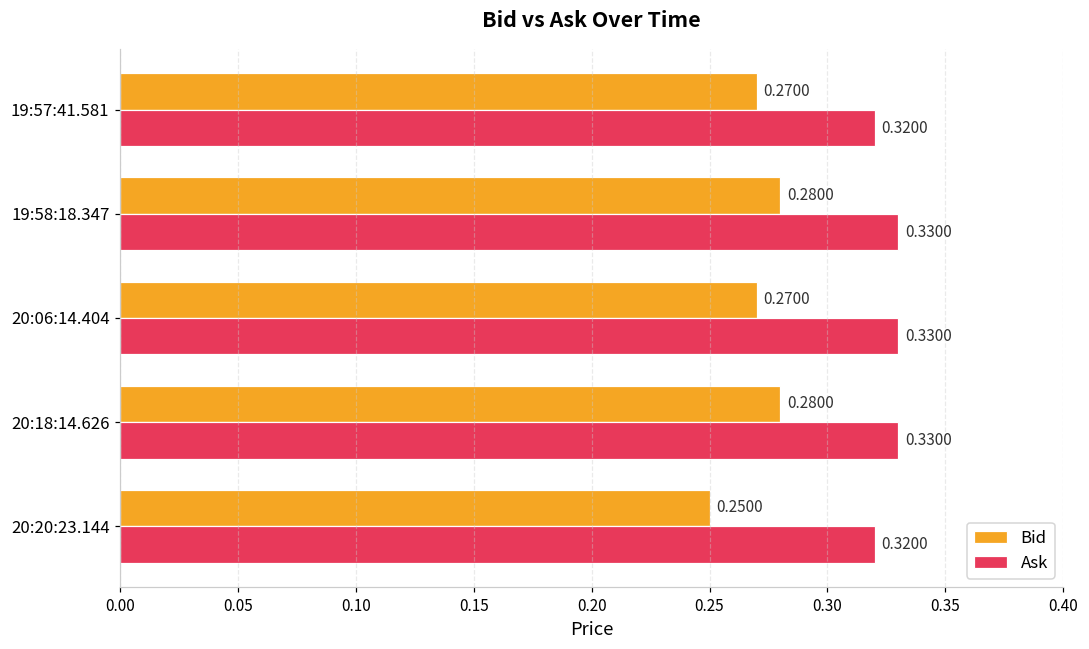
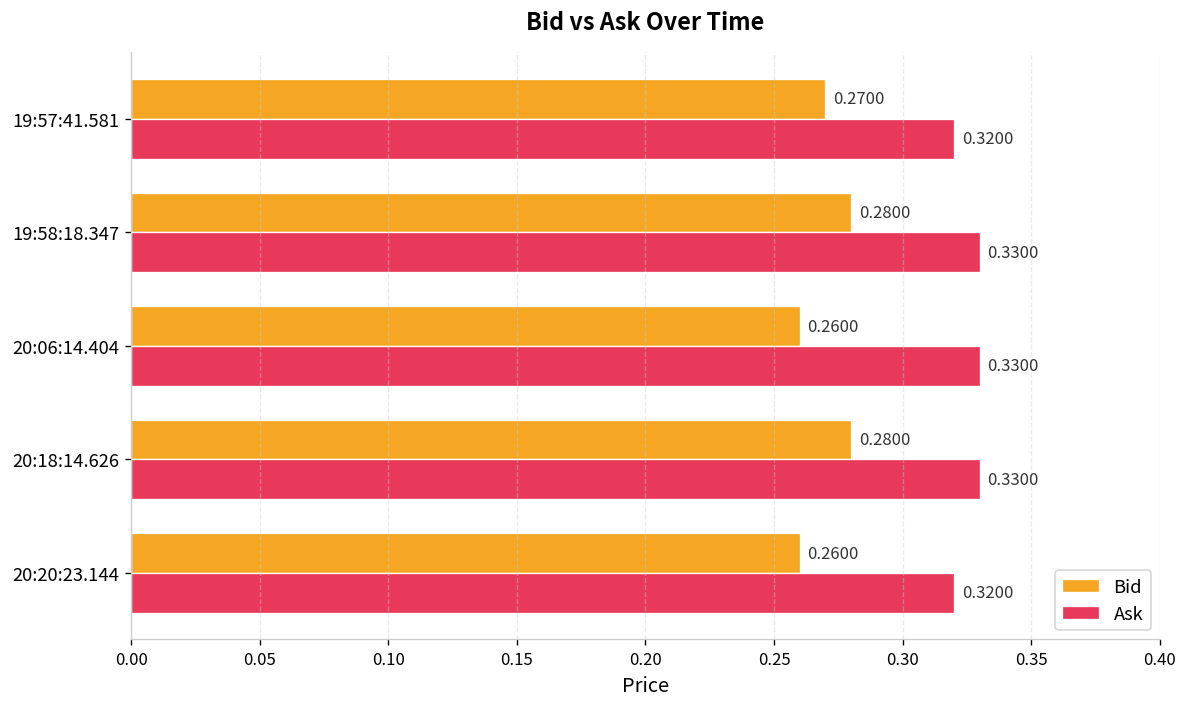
Bid, 20:06:14.404: 0.2700 -> 0.2600
Bid, 20:20:23.144: 0.2500 -> 0.2600
